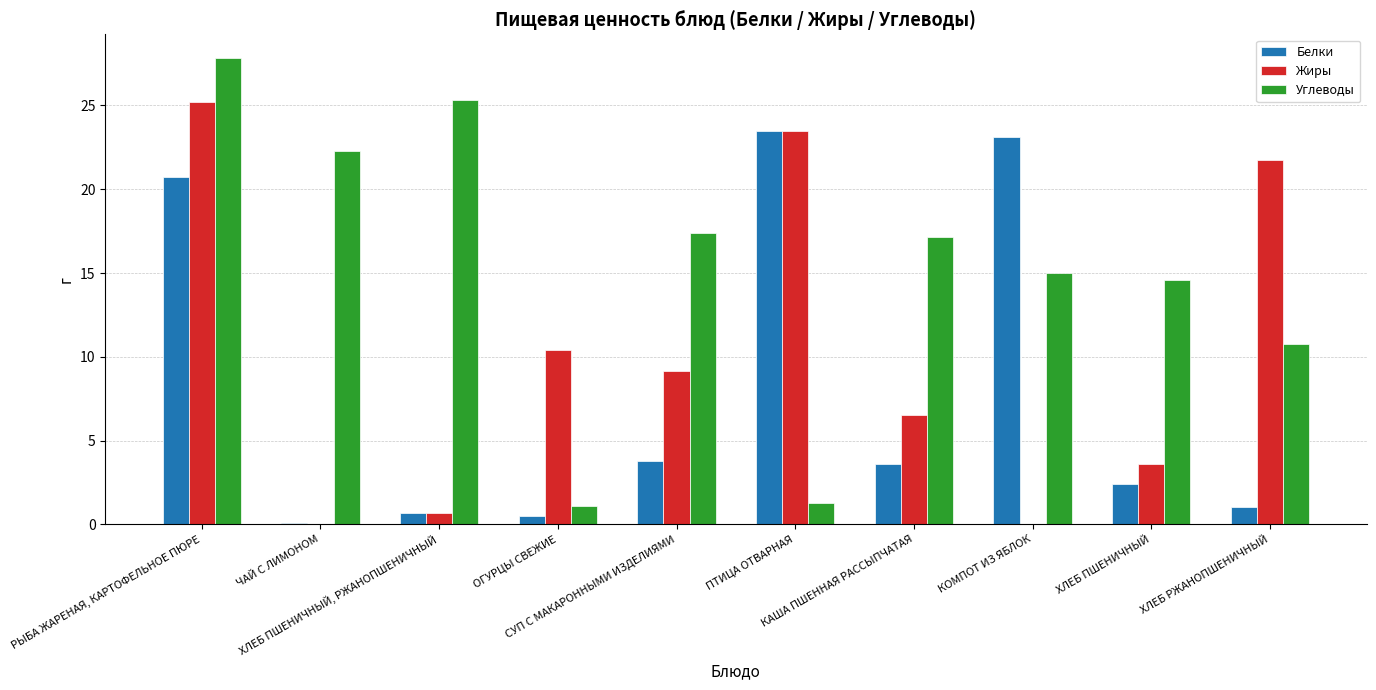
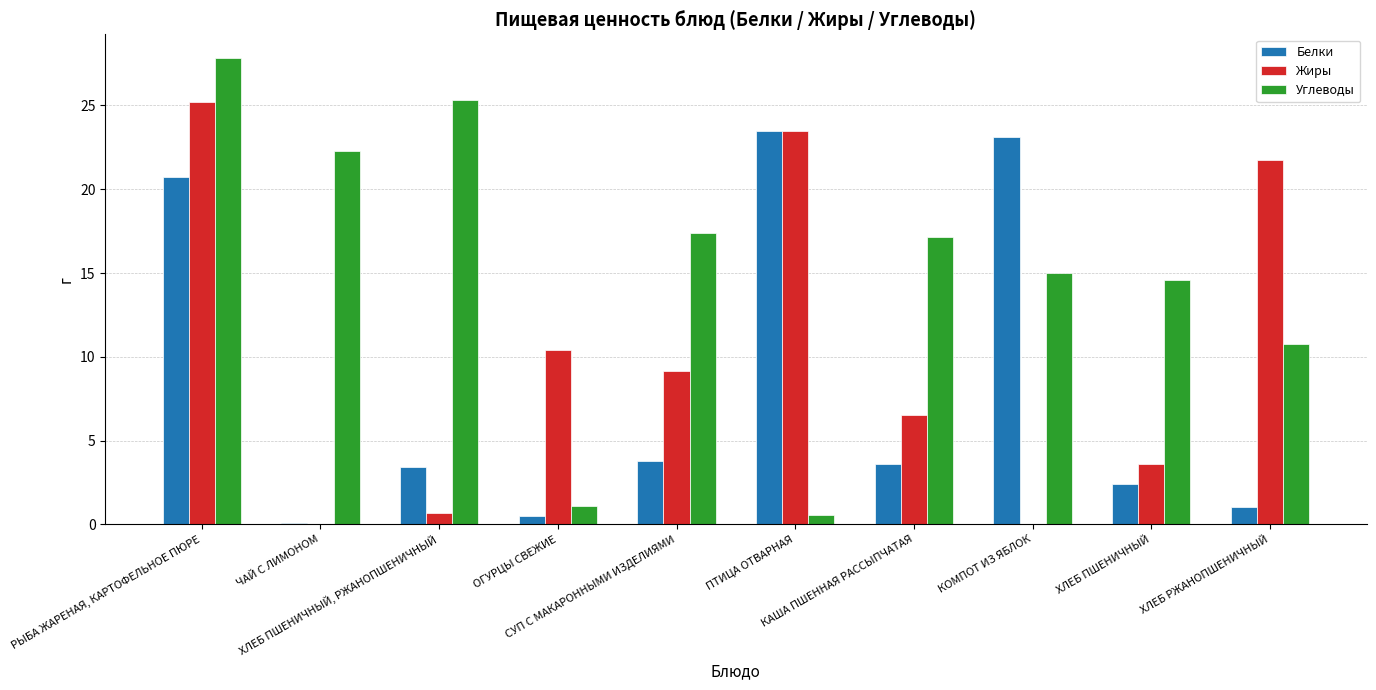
Белки, ХЛЕБ ПШЕНИЧНЫЙ, РЖАНОПШЕНИЧНЫЙ: 0.7 -> 3.5
Углеводы, ПТИЦА ОТВАРНАЯ: 1.3 -> 0.6
